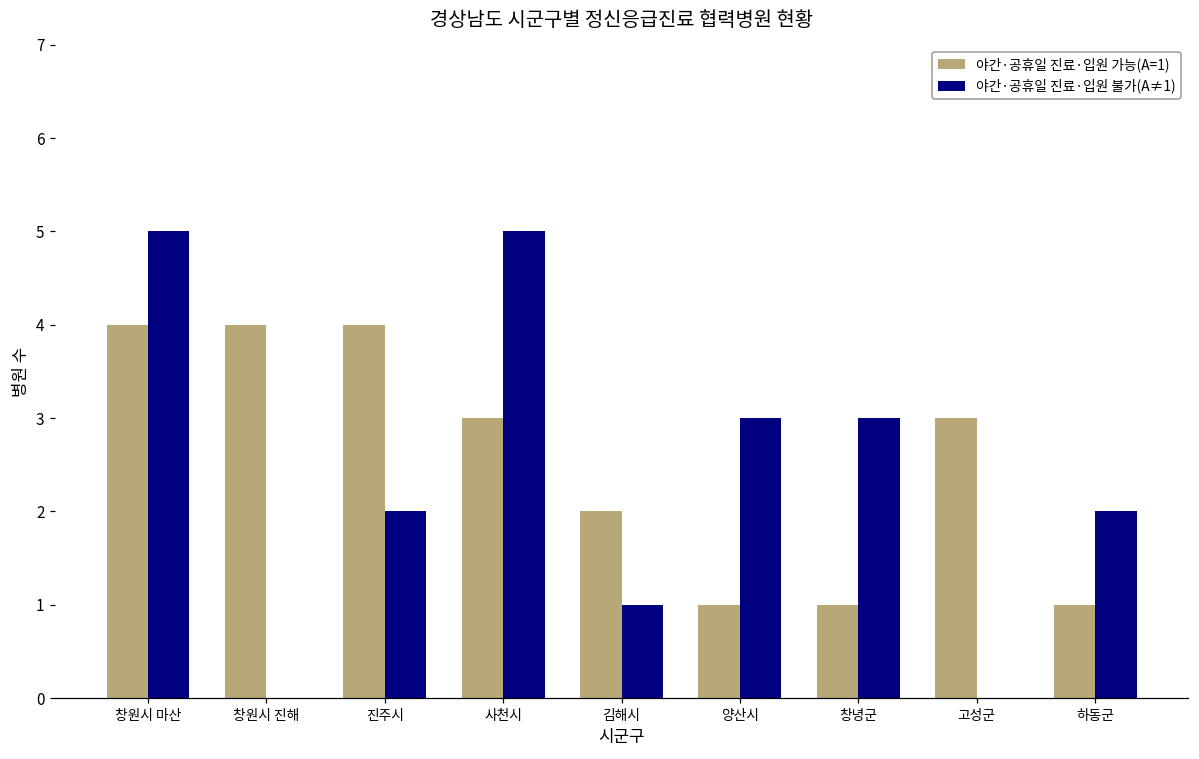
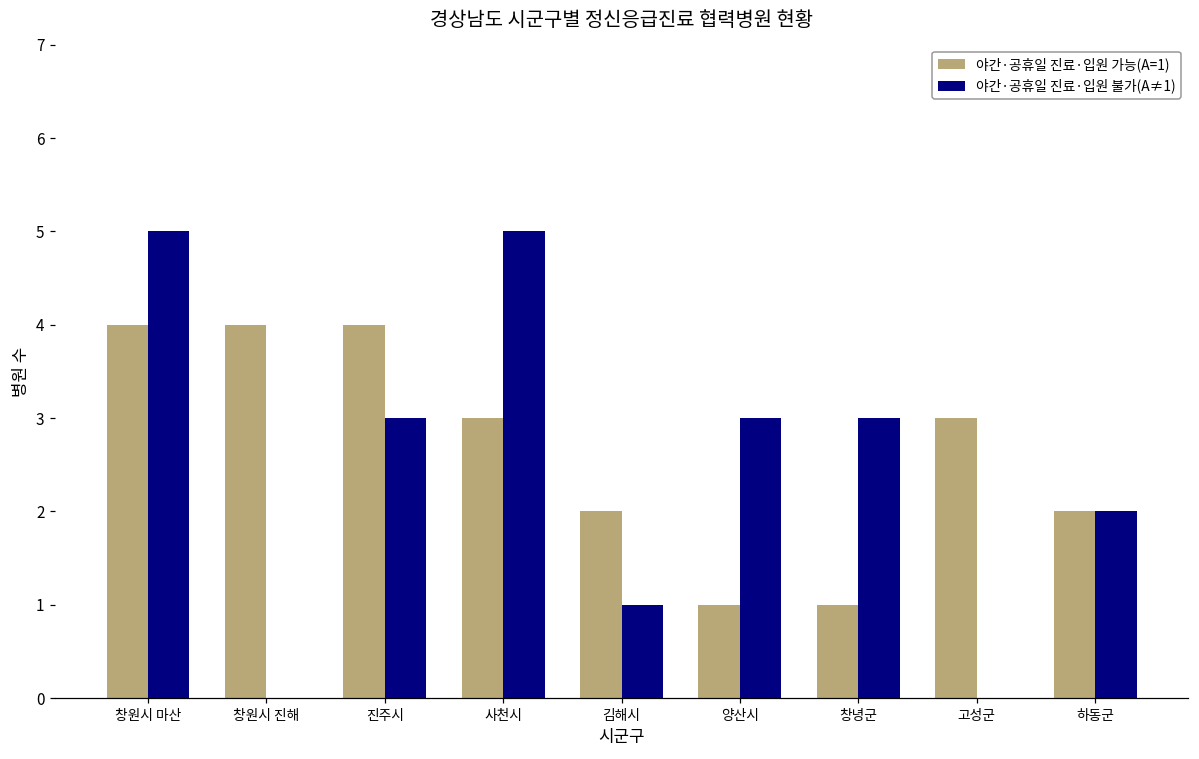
야간·공휴일 진료·입원 불가(A≠1), 진주시: 2 -> 3
야간·공휴일 진료·입원 가능(A=1), 하동군: 1 -> 2
